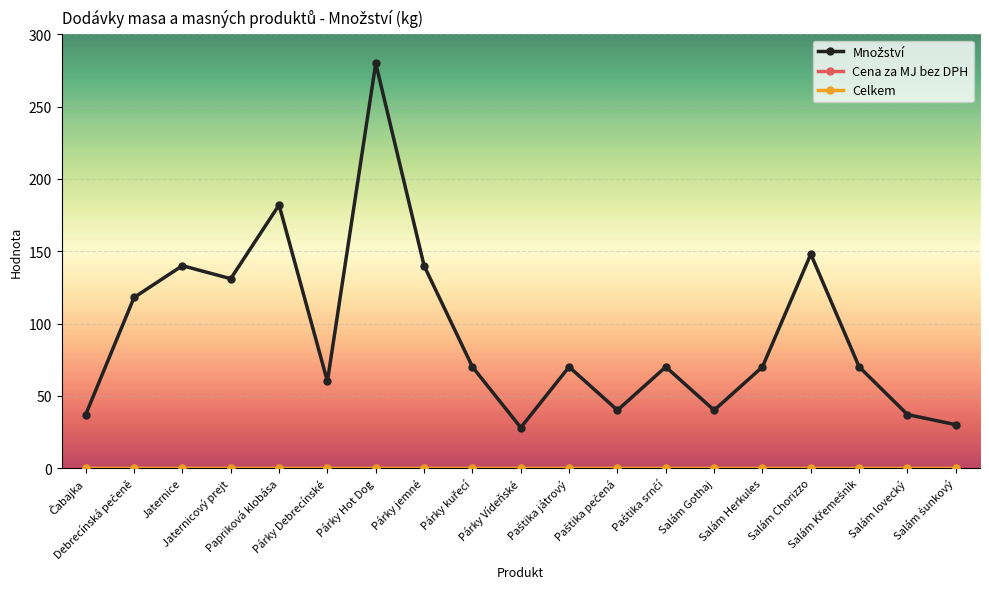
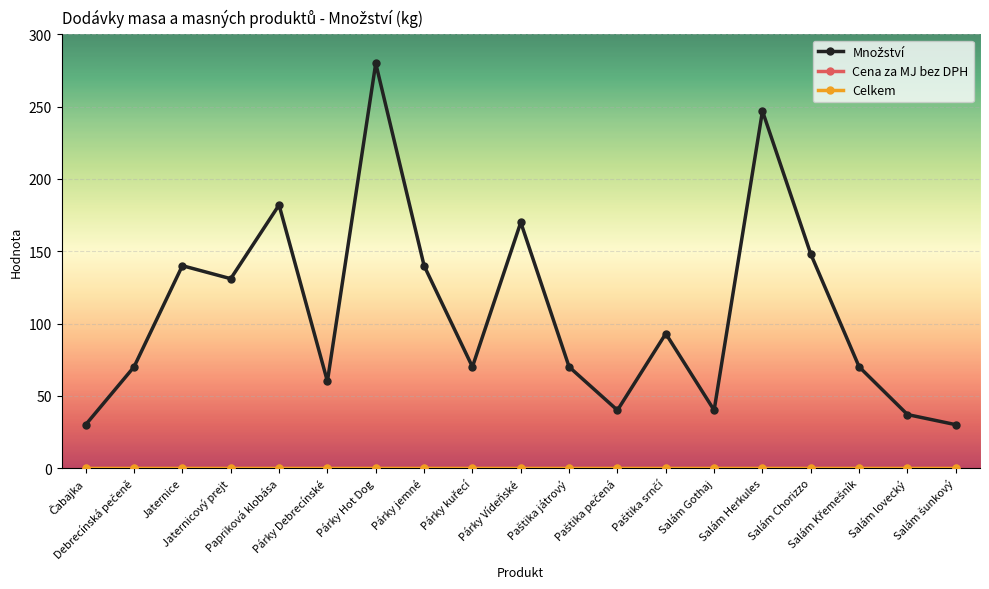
Množství, Čabajka: 37 -> 30
Množství, Debrecínská pečeně: 118 -> 70
Množství, Párky Vídeňské: 28 -> 170
Množství, Paštika srnčí: 70 -> 93
Množství, Salám Herkules: 70 -> 247
